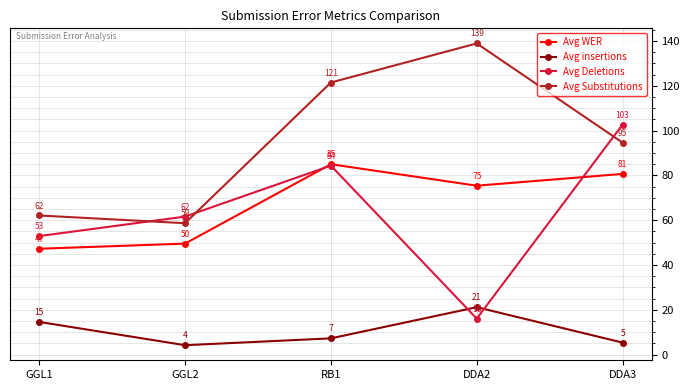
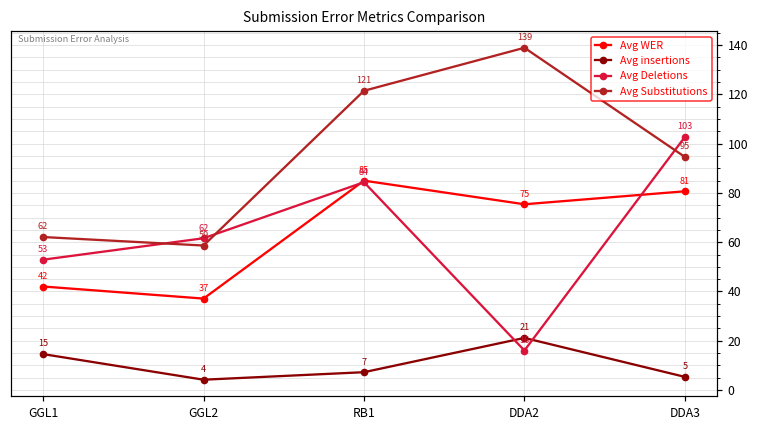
Avg WER, GGL1: 47 -> 42
Avg WER, GGL2: 50 -> 37
